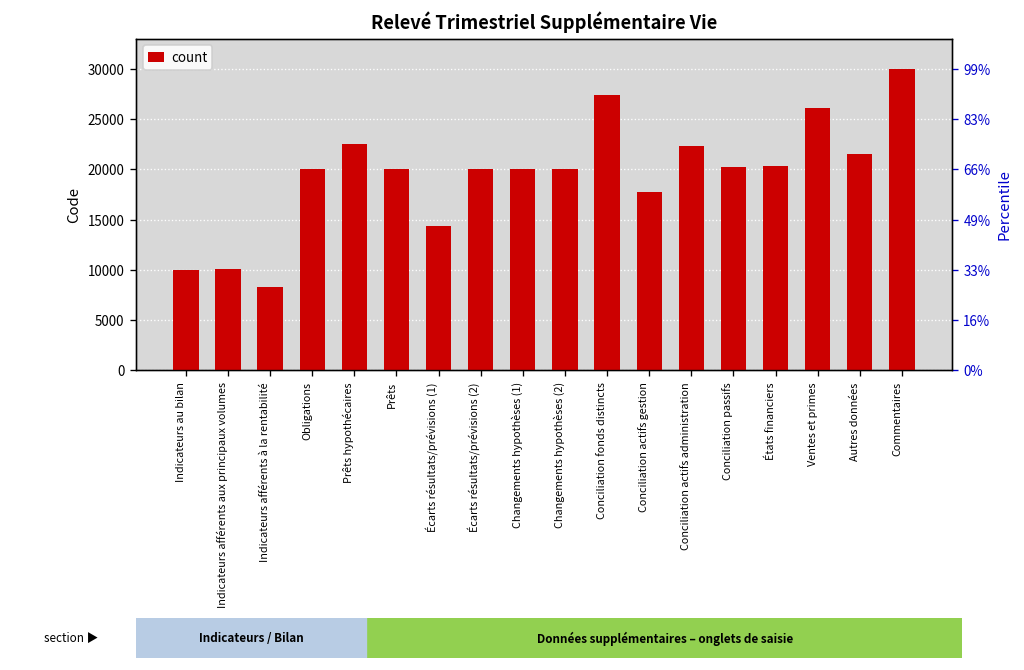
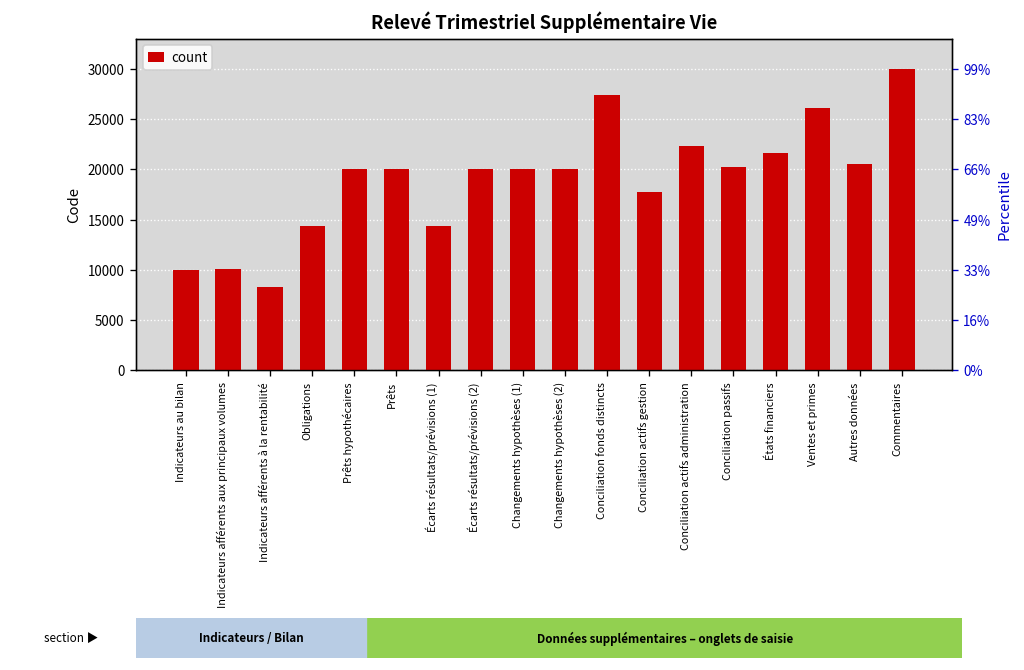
Obligations: 20000 -> 14000
Prêts hypothécaires: 23000 -> 20000
États financiers: 20000 -> 22000
Autres données: 22000 -> 21000
